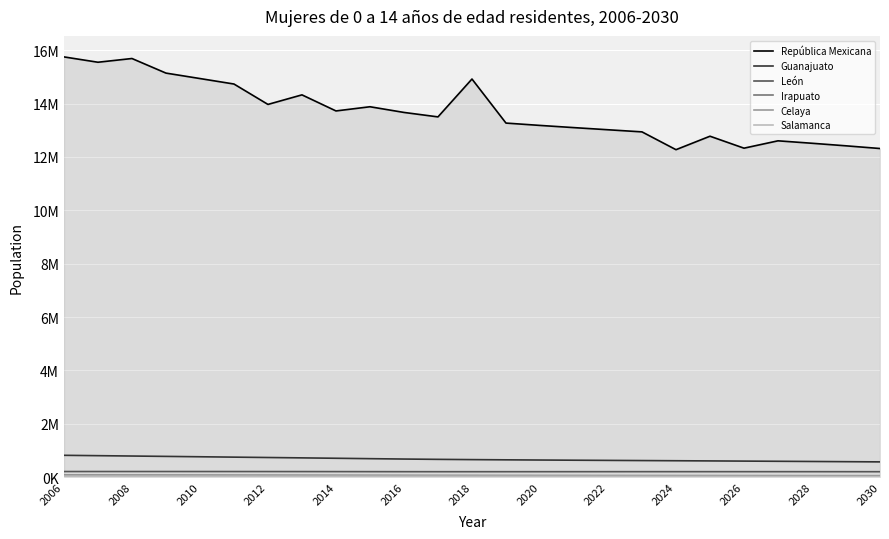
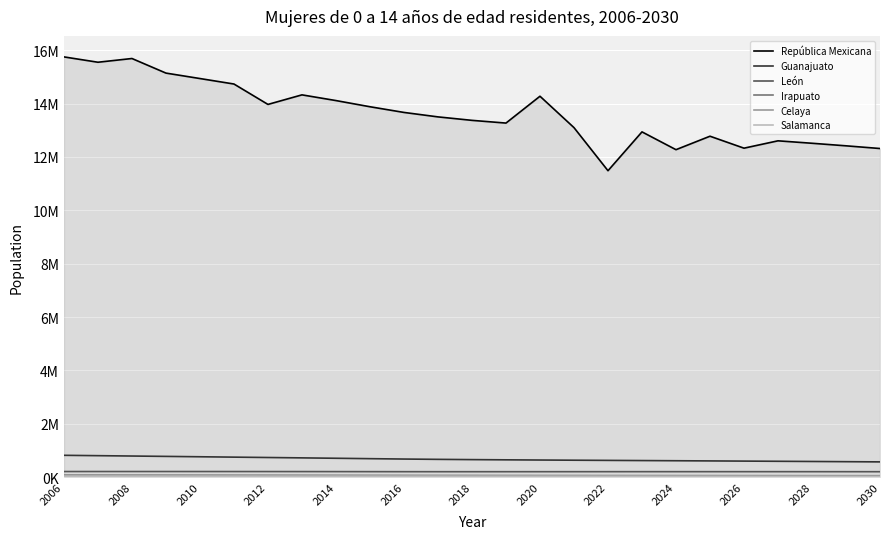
República Mexicana, 2014: 13700000 -> 14100000
República Mexicana, 2018: 14900000 -> 13400000
República Mexicana, 2020: 13200000 -> 14300000
República Mexicana, 2022: 13000000 -> 11500000
